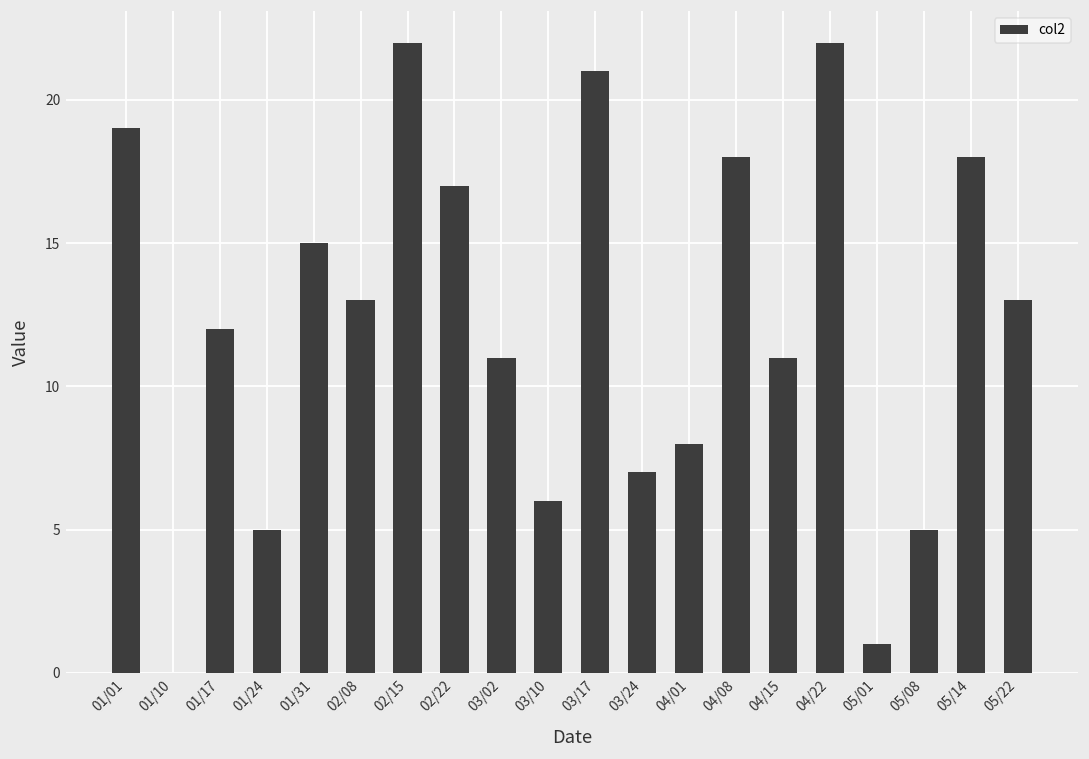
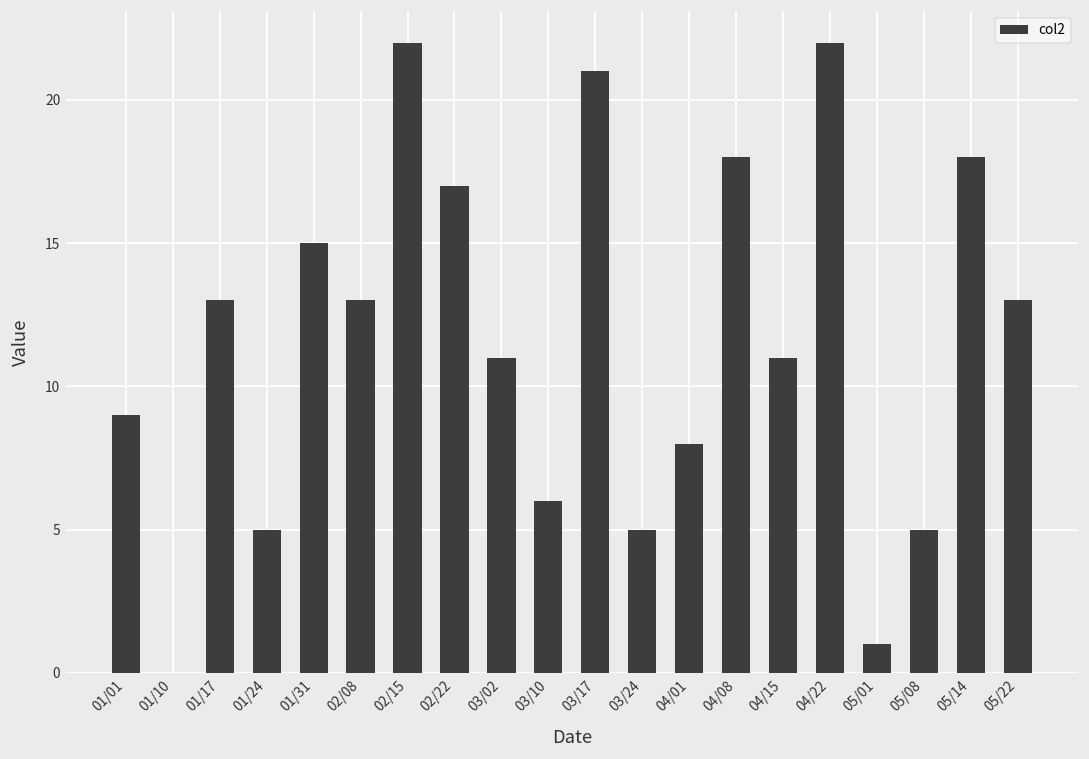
01/01: 19 -> 9
01/17: 12 -> 13
03/24: 7 -> 5
